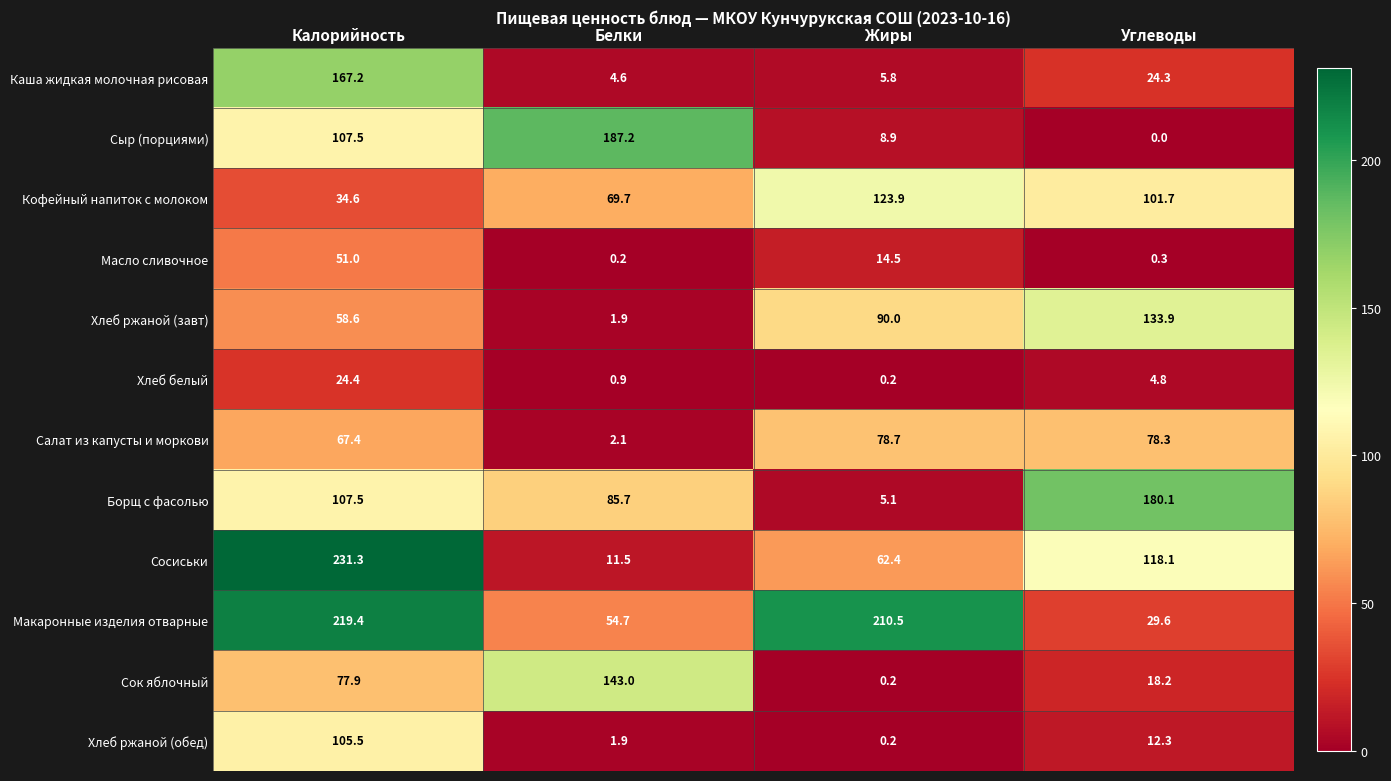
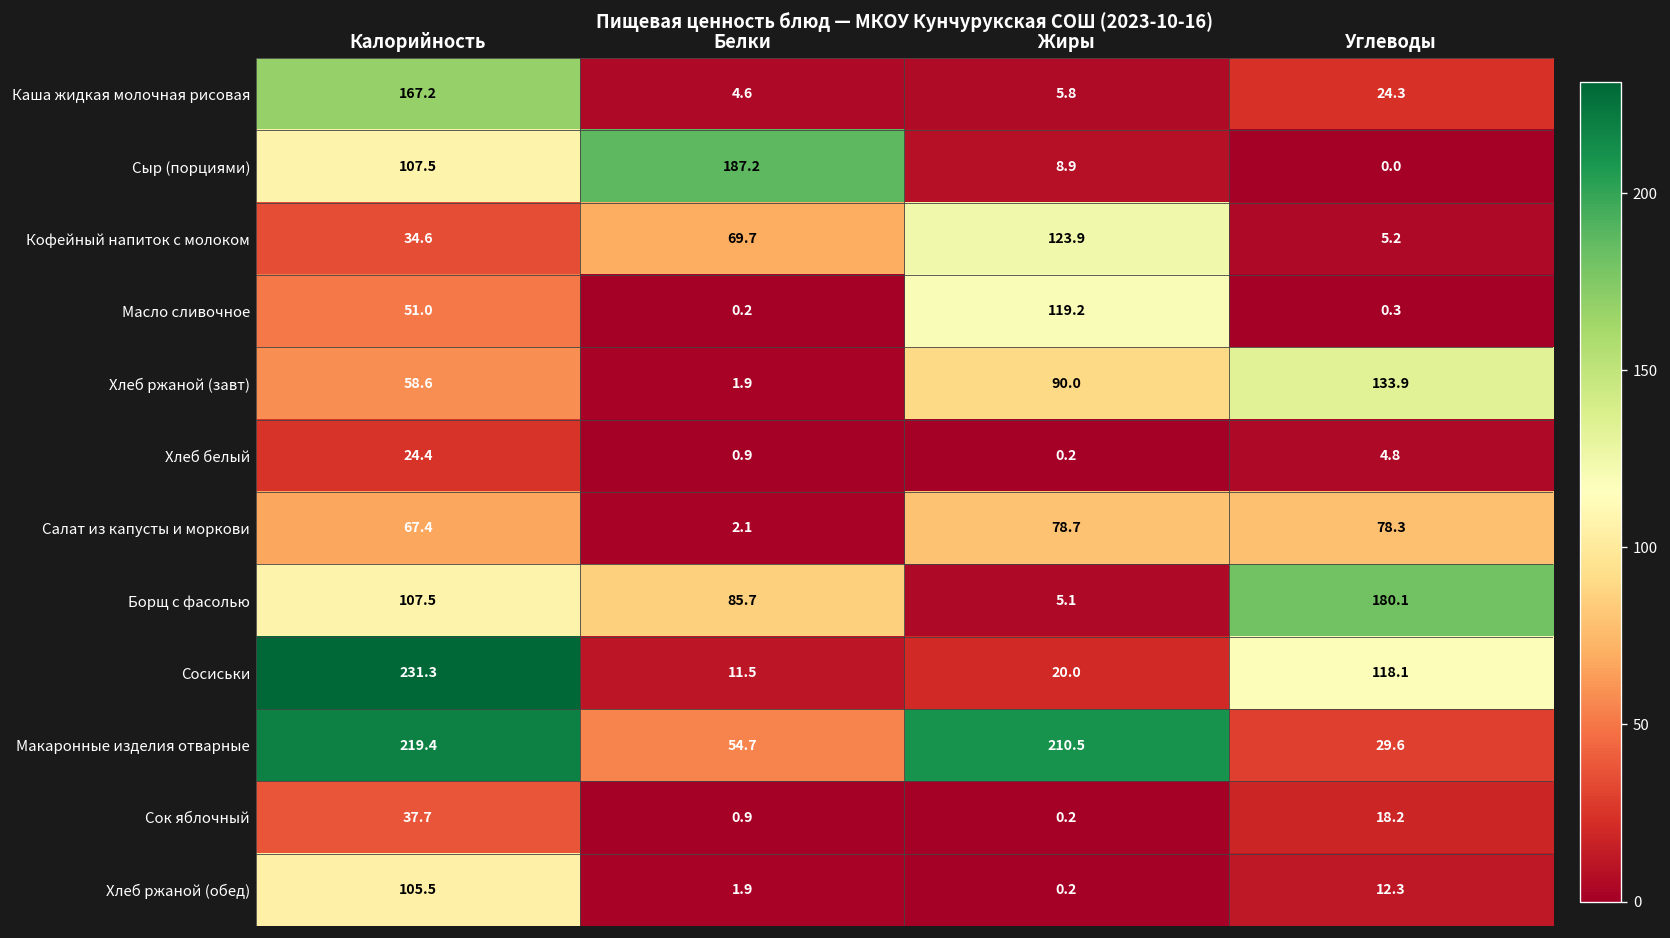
Кофейный напиток с молоком, Углеводы: 101.7 -> 5.2
Масло сливочное, Жиры: 14.5 -> 119.2
Сосиськи, Жиры: 62.4 -> 20.0
Сок яблочный, Калорийность: 77.9 -> 37.7
Сок яблочный, Белки: 143.0 -> 0.9
